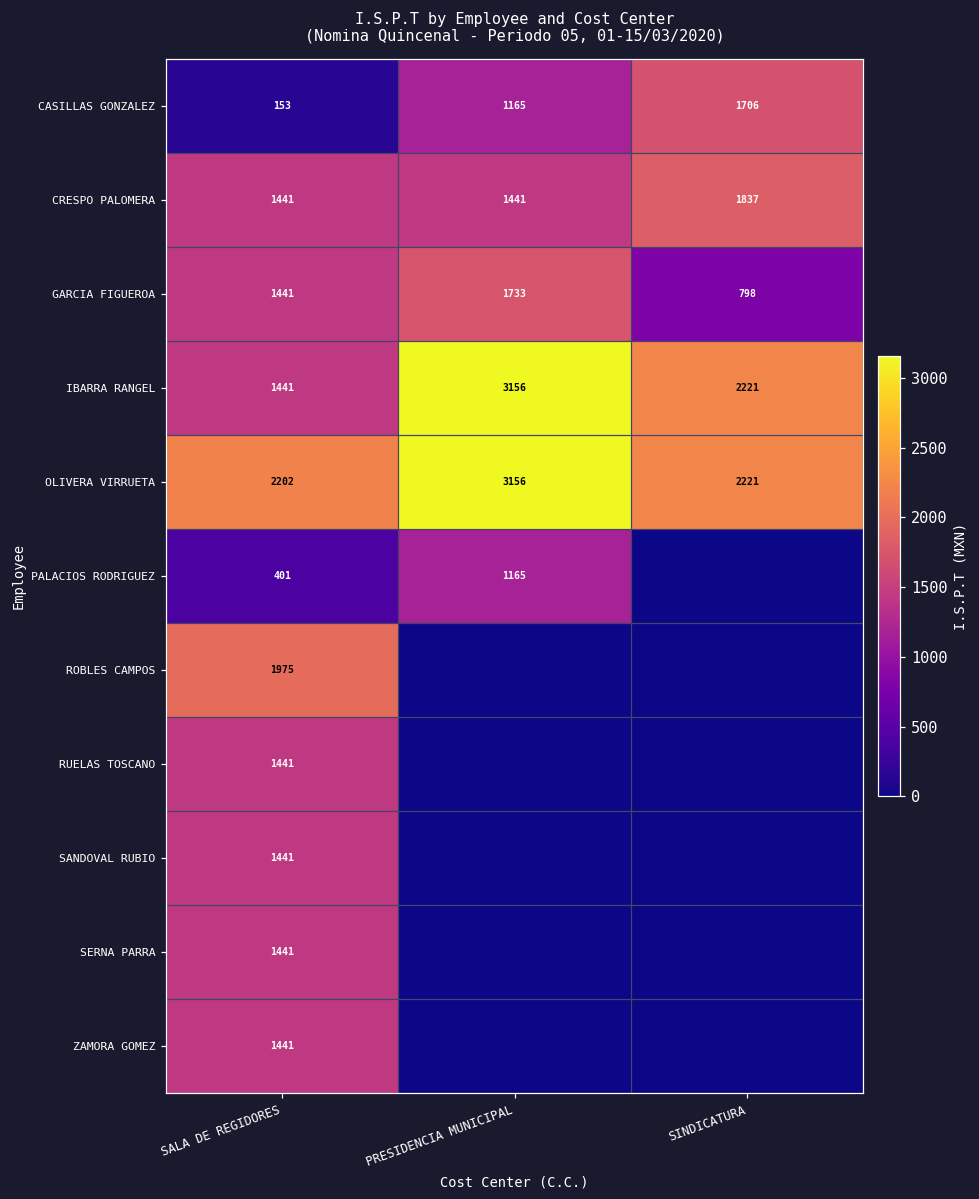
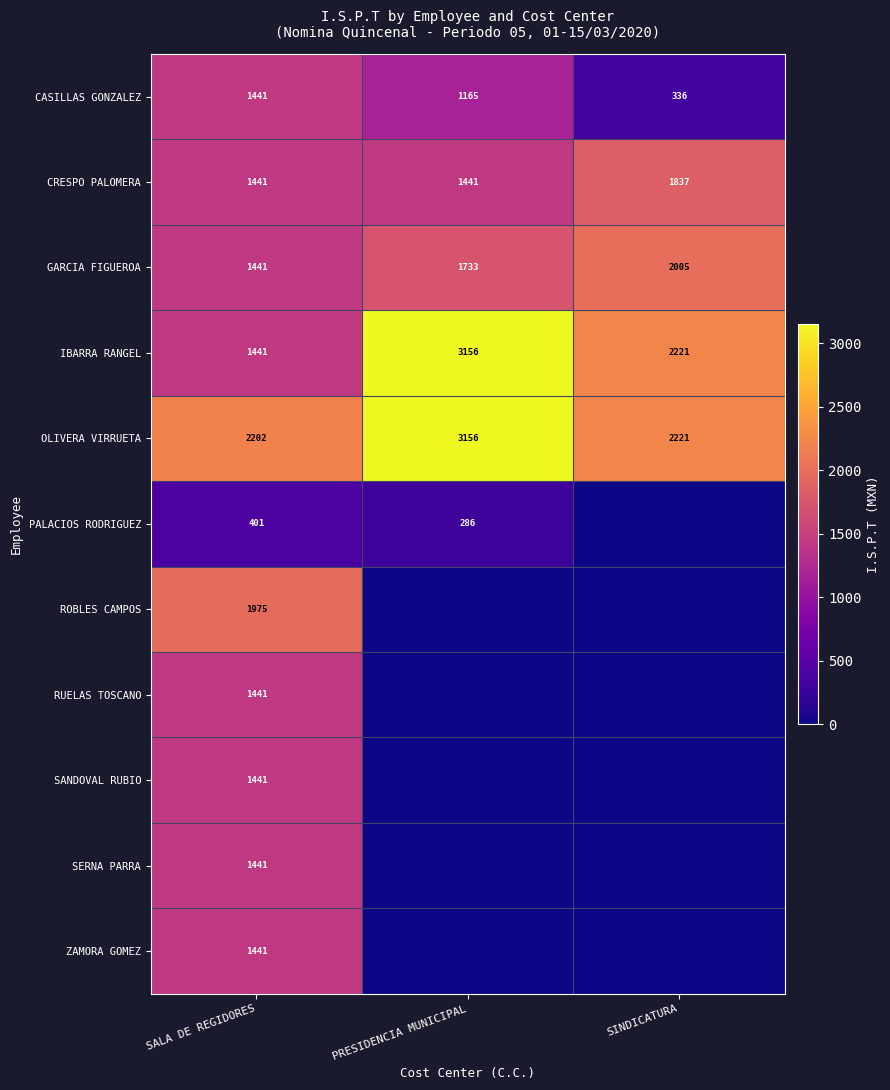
CASILLAS GONZALEZ, SALA DE REGIDORES: 153 -> 1441
CASILLAS GONZALEZ, SINDICATURA: 1706 -> 336
GARCIA FIGUEROA, SINDICATURA: 798 -> 2005
PALACIOS RODRIGUEZ, PRESIDENCIA MUNICIPAL: 1165 -> 286
